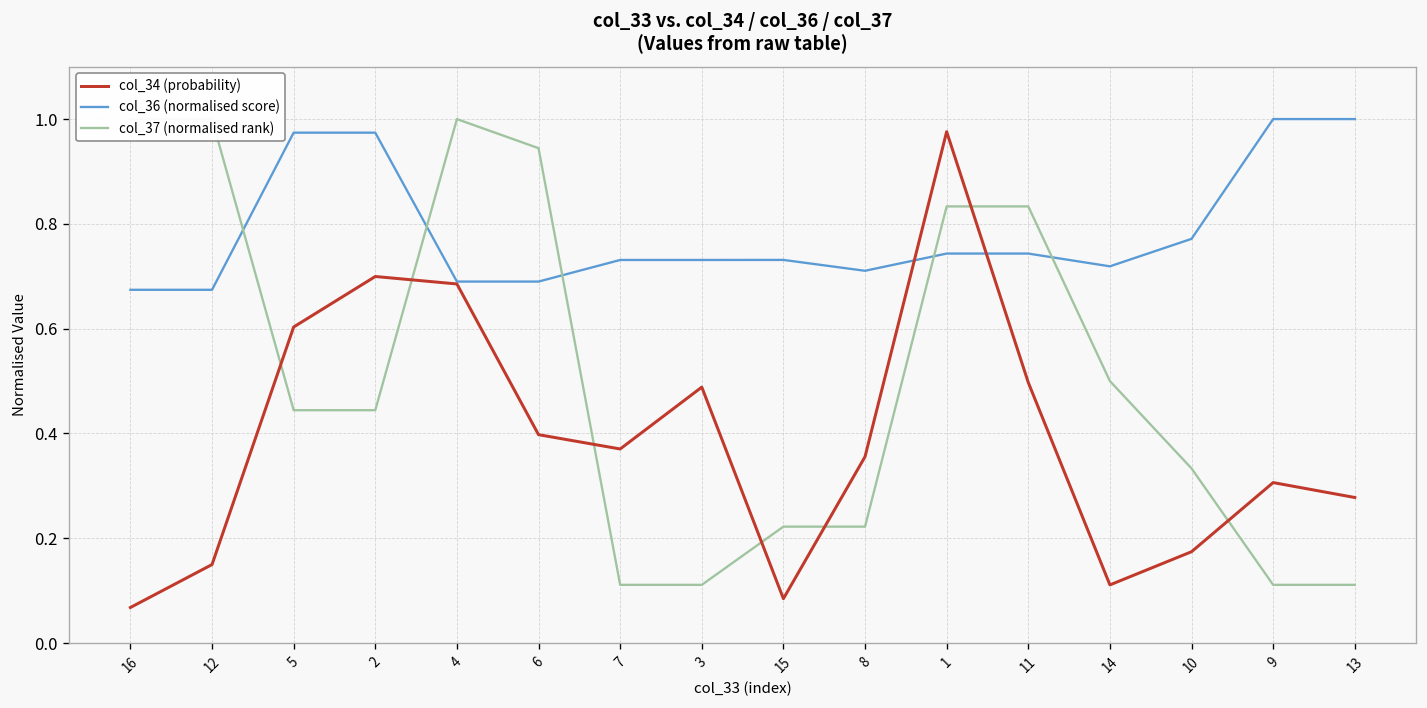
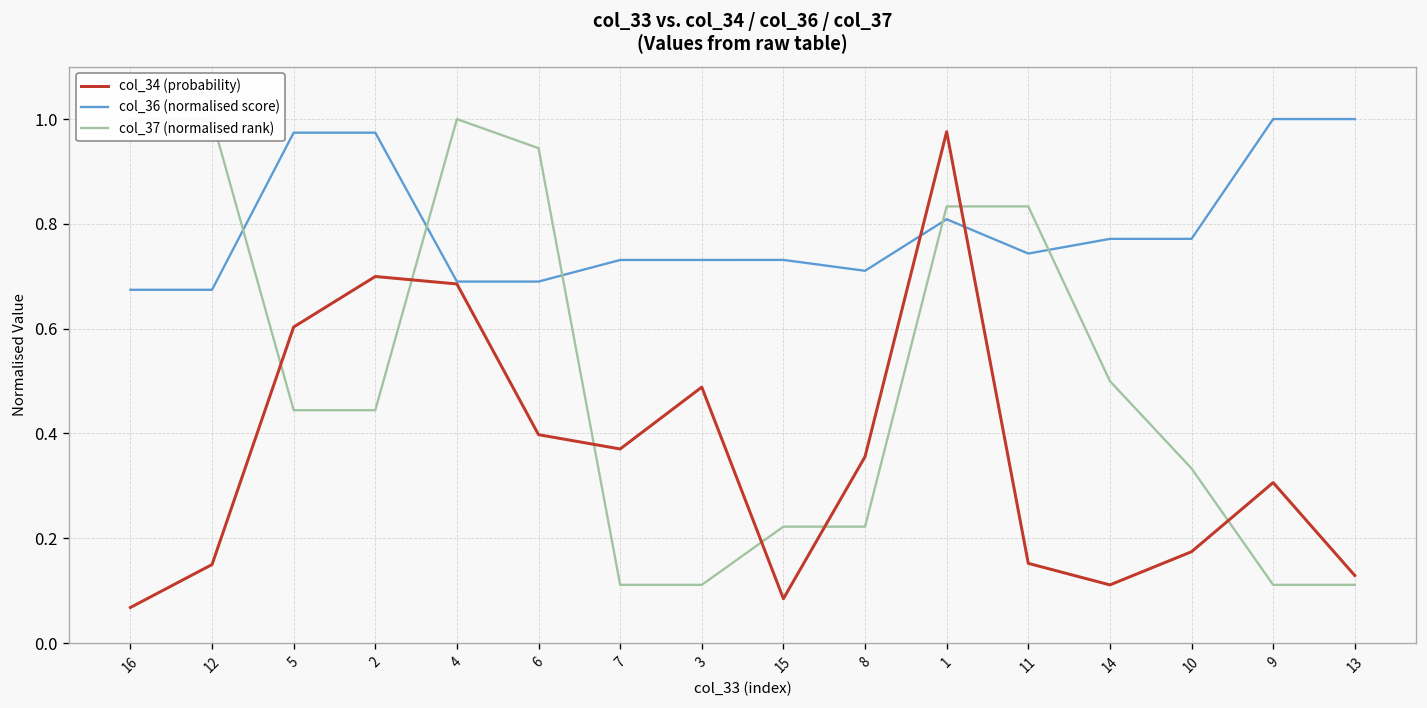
col_36 (normalised score), 1: 0.74 -> 0.81
col_34 (probability), 11: 0.50 -> 0.15
col_36 (normalised score), 14: 0.72 -> 0.77
col_34 (probability), 13: 0.28 -> 0.13
